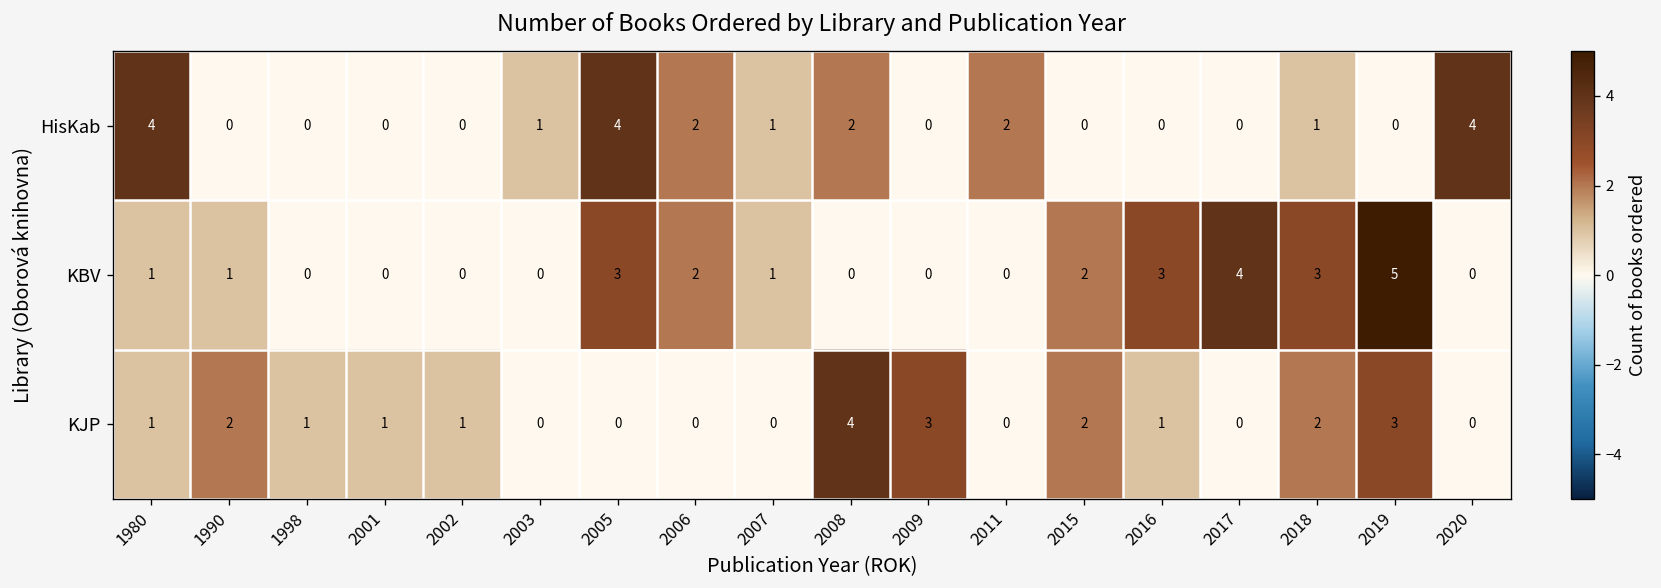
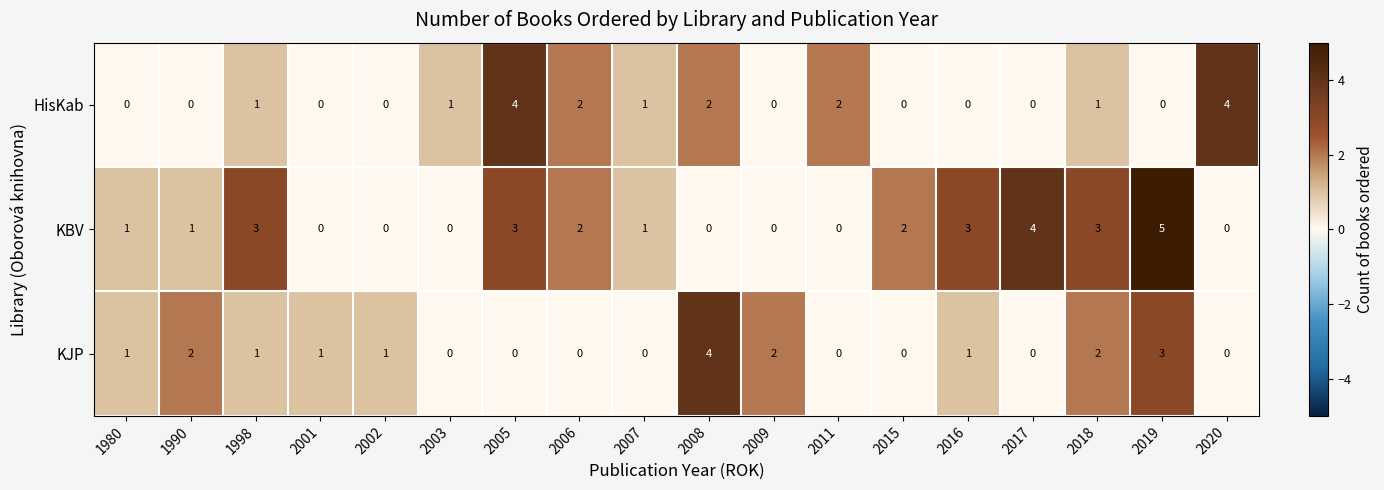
HisKab, 1980: 4 -> 0
HisKab, 1998: 0 -> 1
KBV, 1998: 0 -> 3
KJP, 2009: 3 -> 2
KJP, 2015: 2 -> 0
